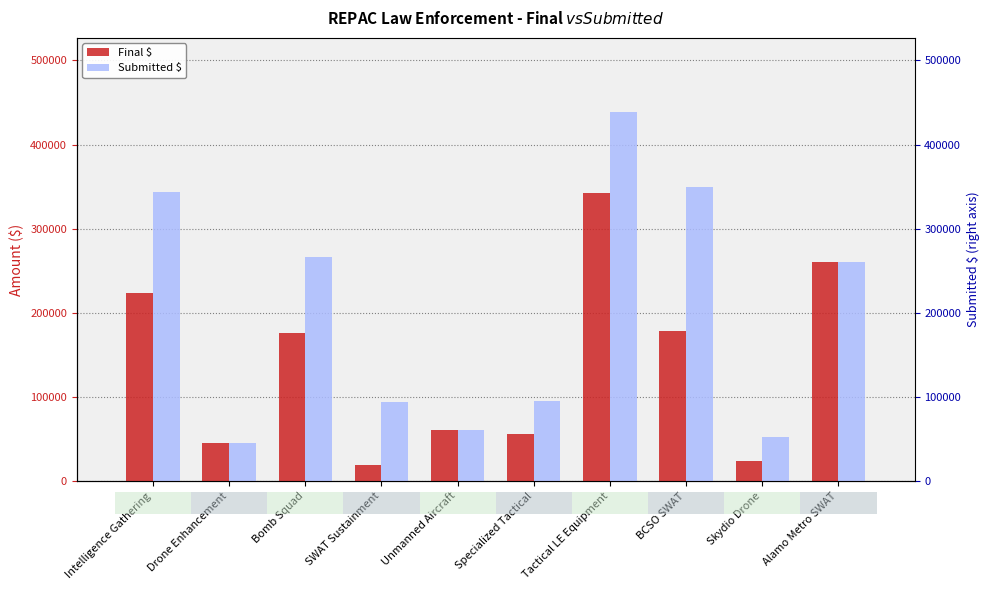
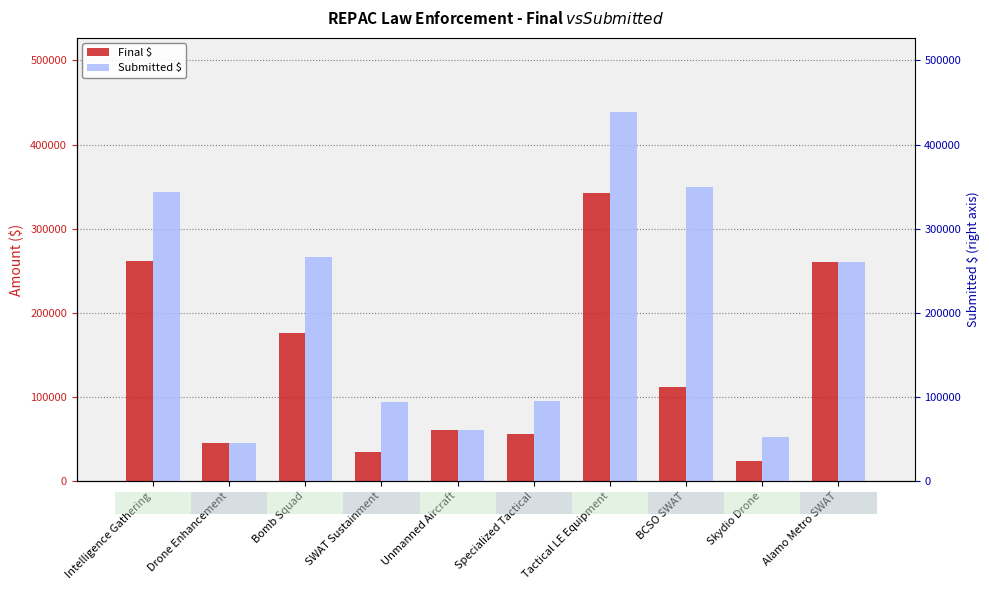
Final $, Intelligence Gathering: 220000 -> 260000
Final $, SWAT Sustainment: 20000 -> 40000
Final $, BCSO SWAT: 180000 -> 110000
